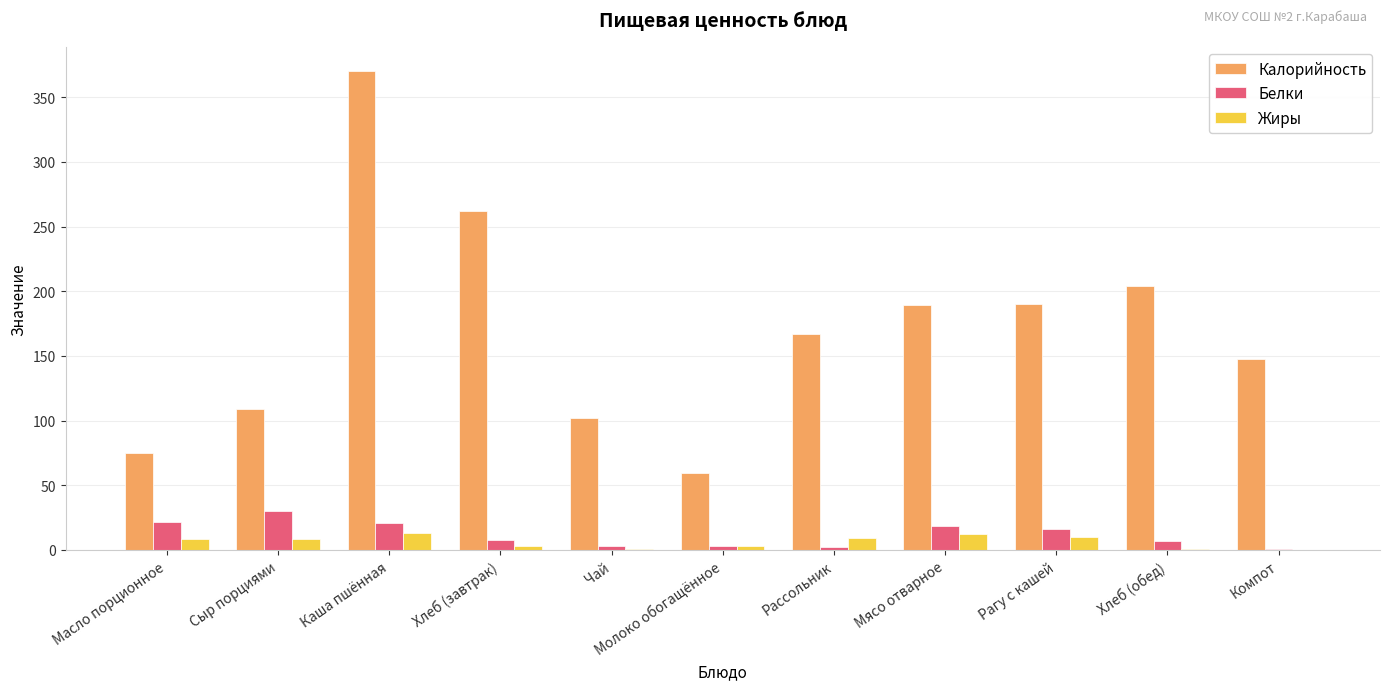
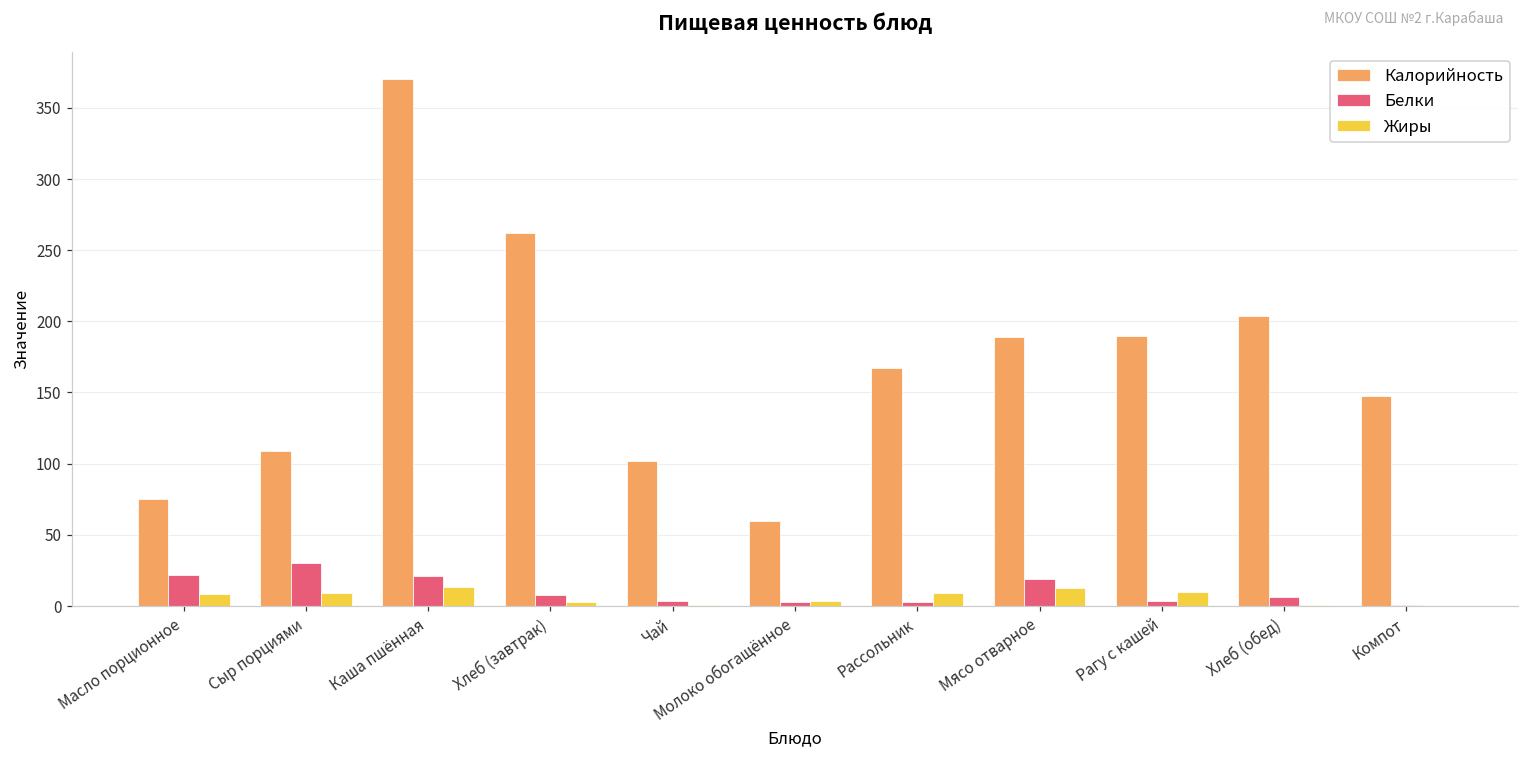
Белки, Рагу с кашей: 16 -> 4
